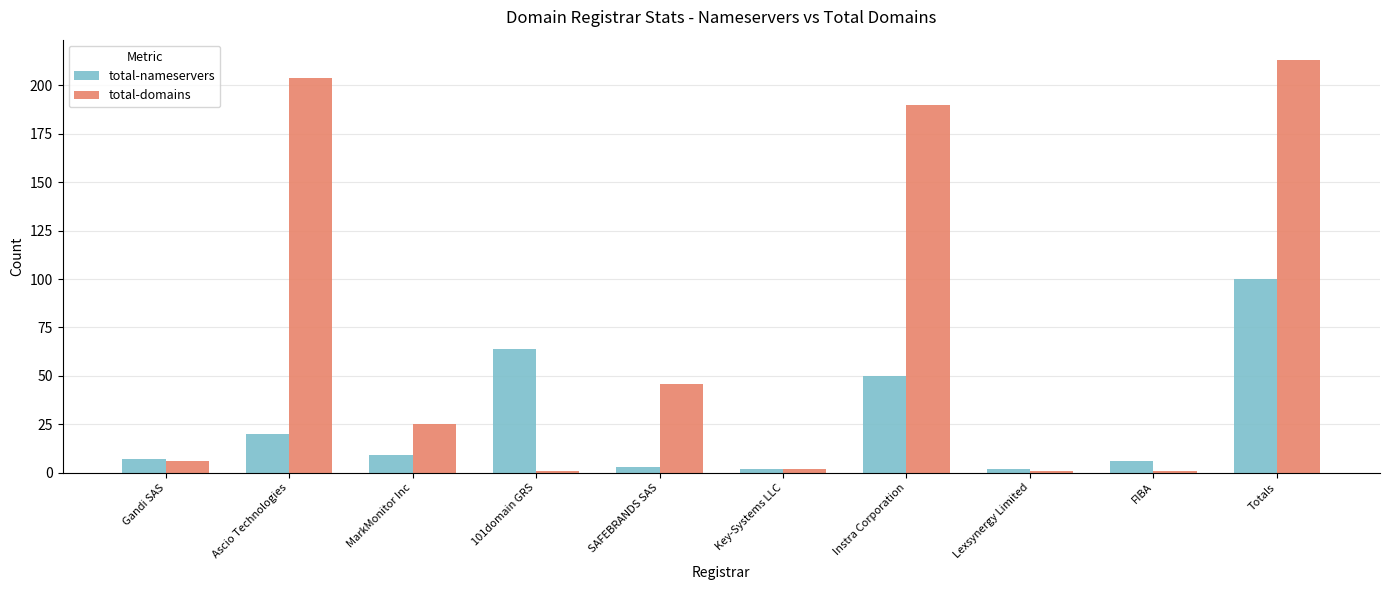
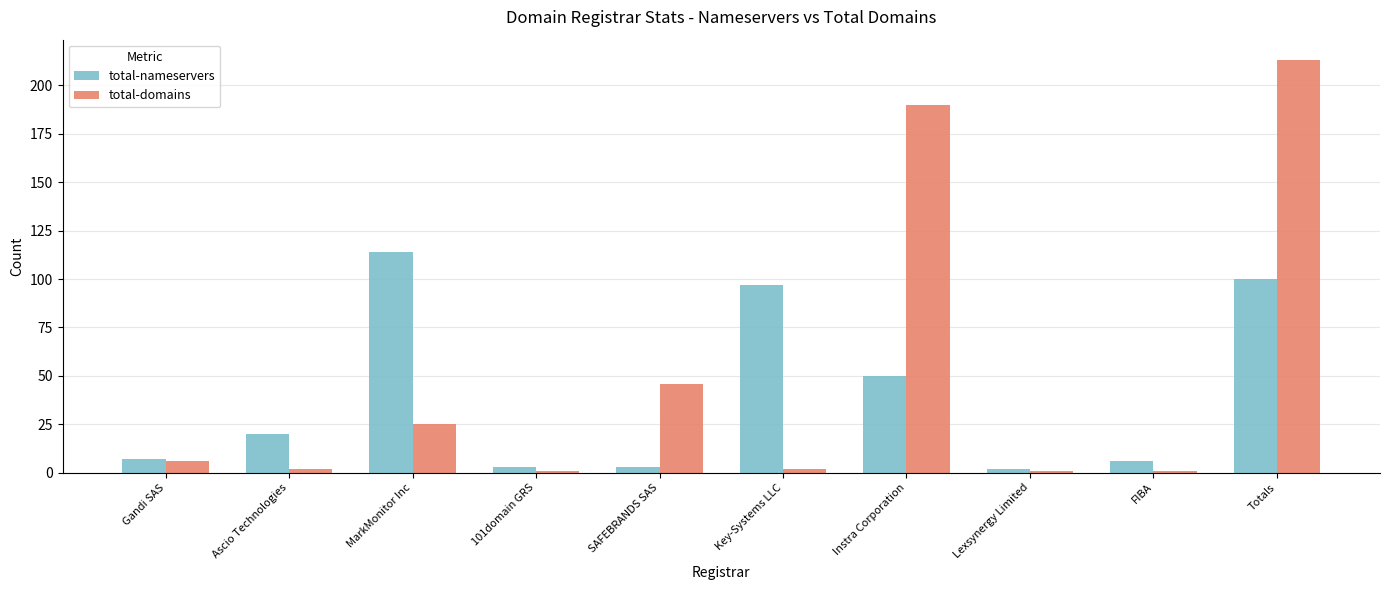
total-domains, Ascio Technologies: 204 -> 2
total-nameservers, MarkMonitor Inc: 9 -> 114
total-nameservers, 101domain GRS: 64 -> 3
total-nameservers, Key-Systems LLC: 2 -> 97
